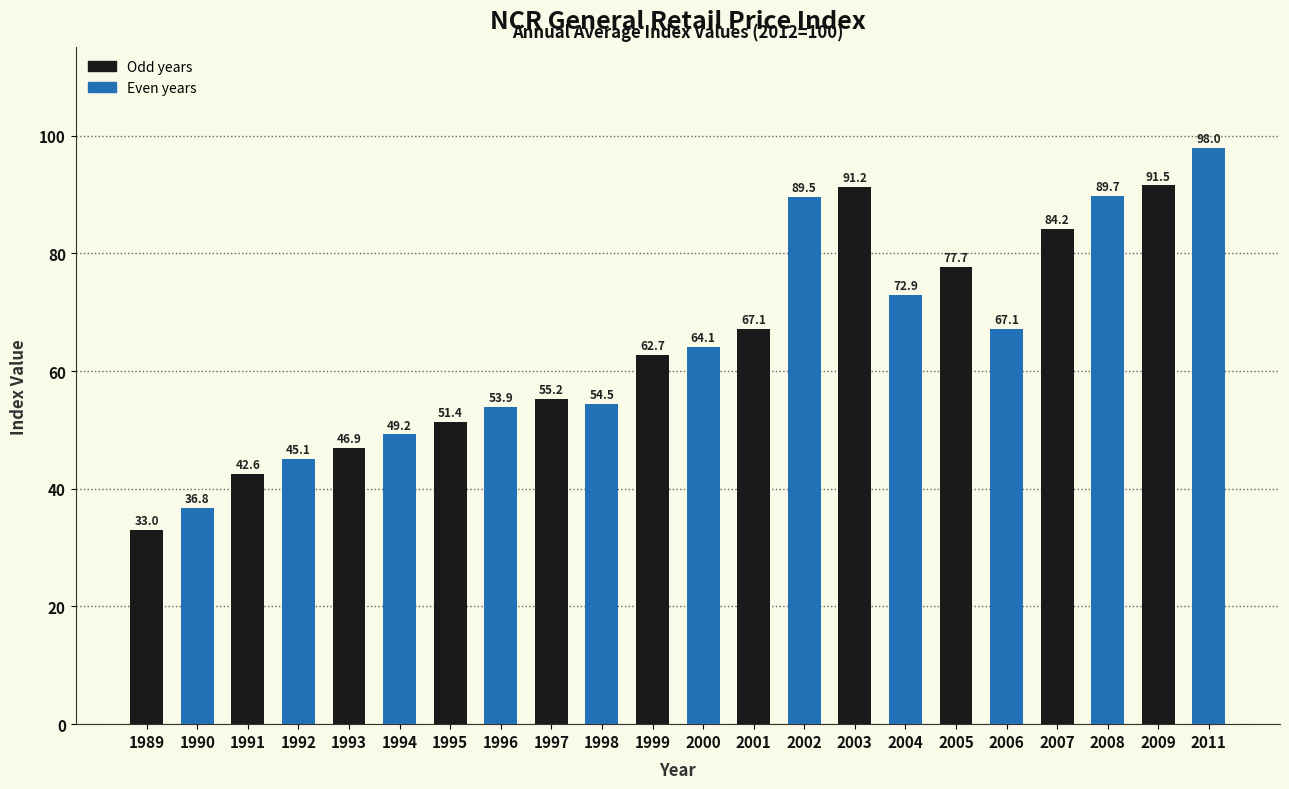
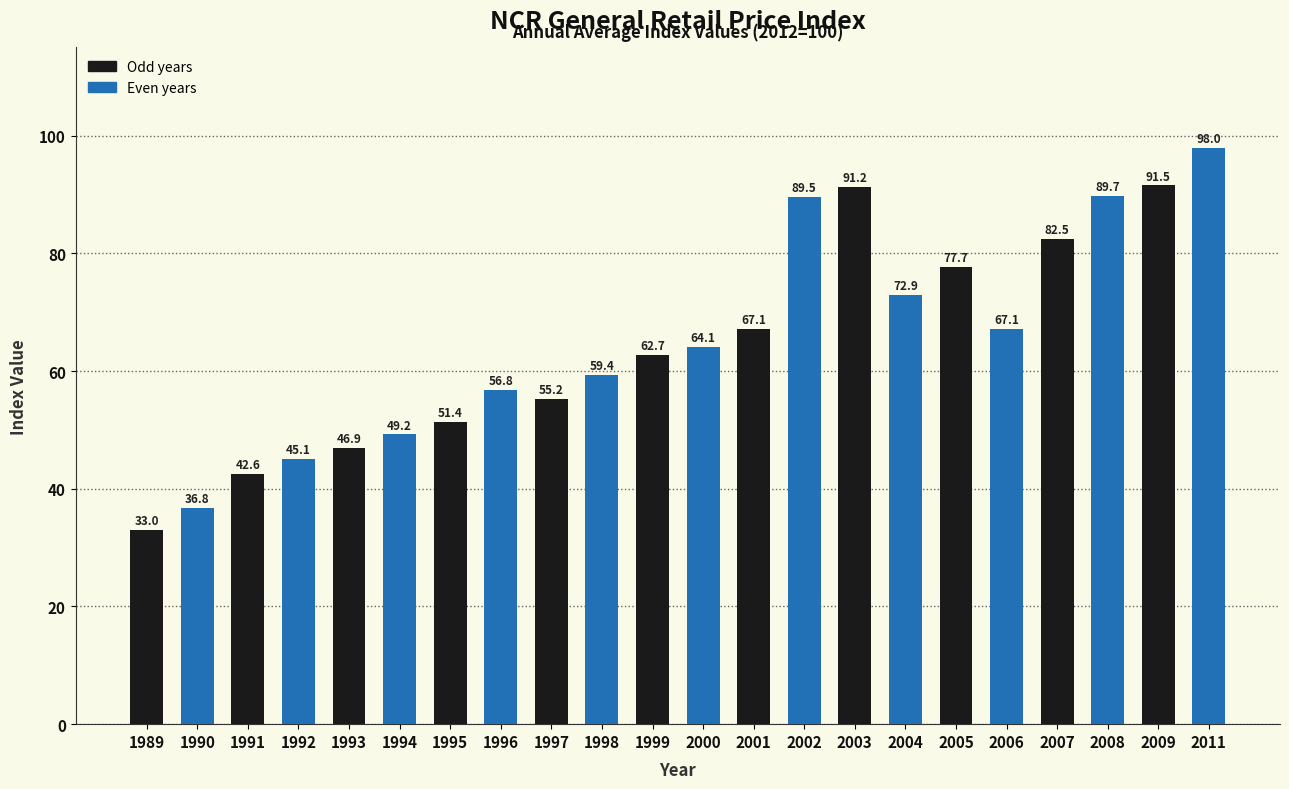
1996: 53.9 -> 56.8
1998: 54.5 -> 59.4
2007: 84.2 -> 82.5
